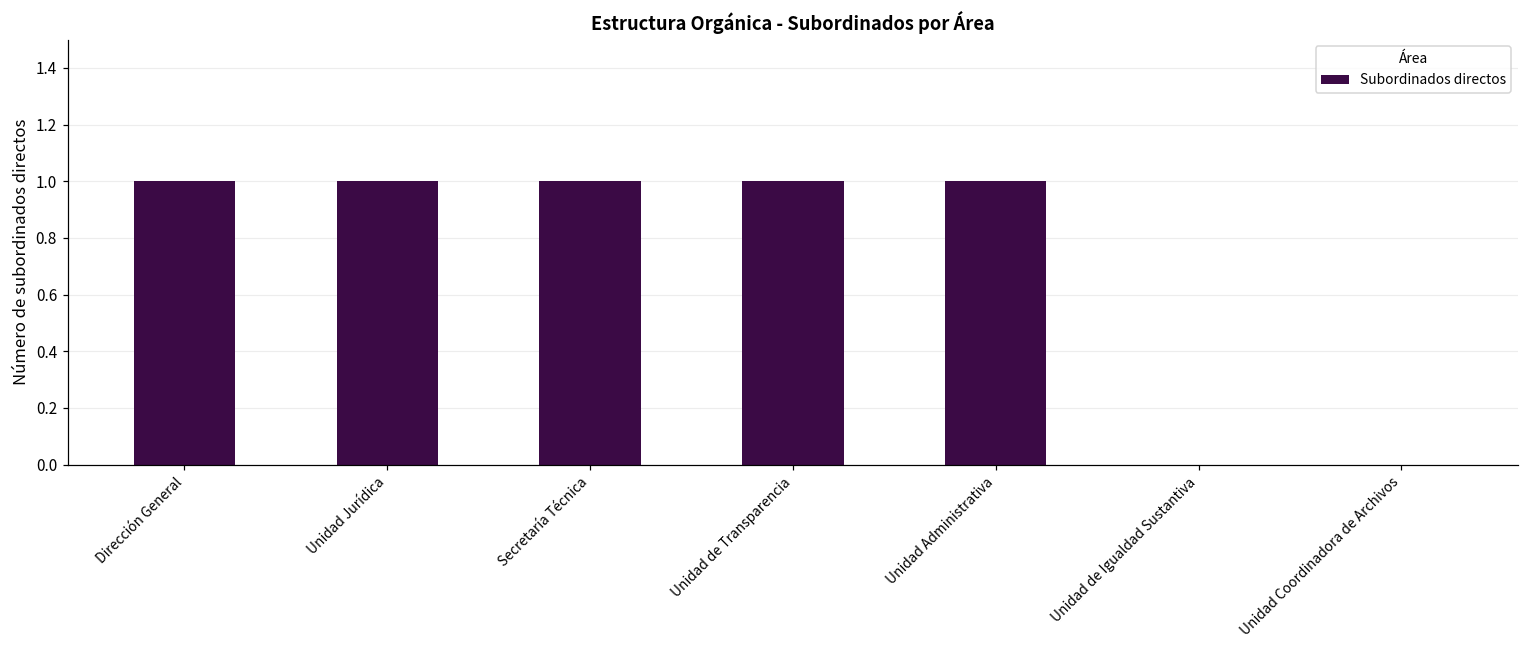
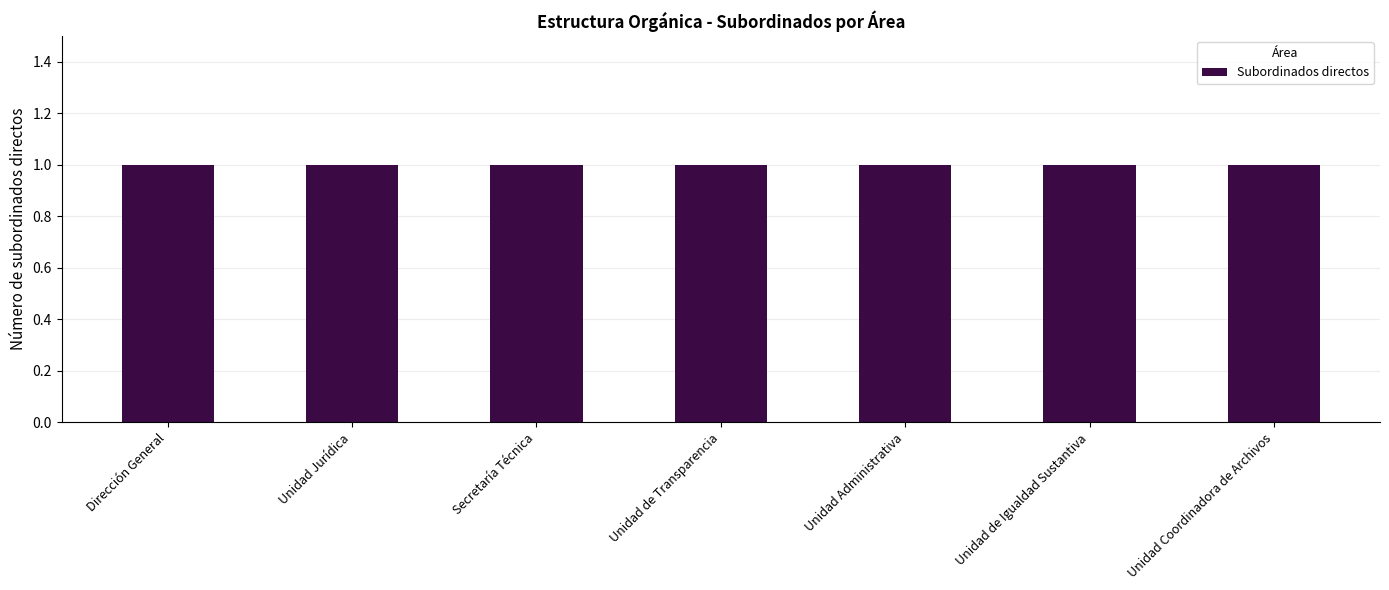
Unidad de Igualdad Sustantiva: 0 -> 1
Unidad Coordinadora de Archivos: 0 -> 1
